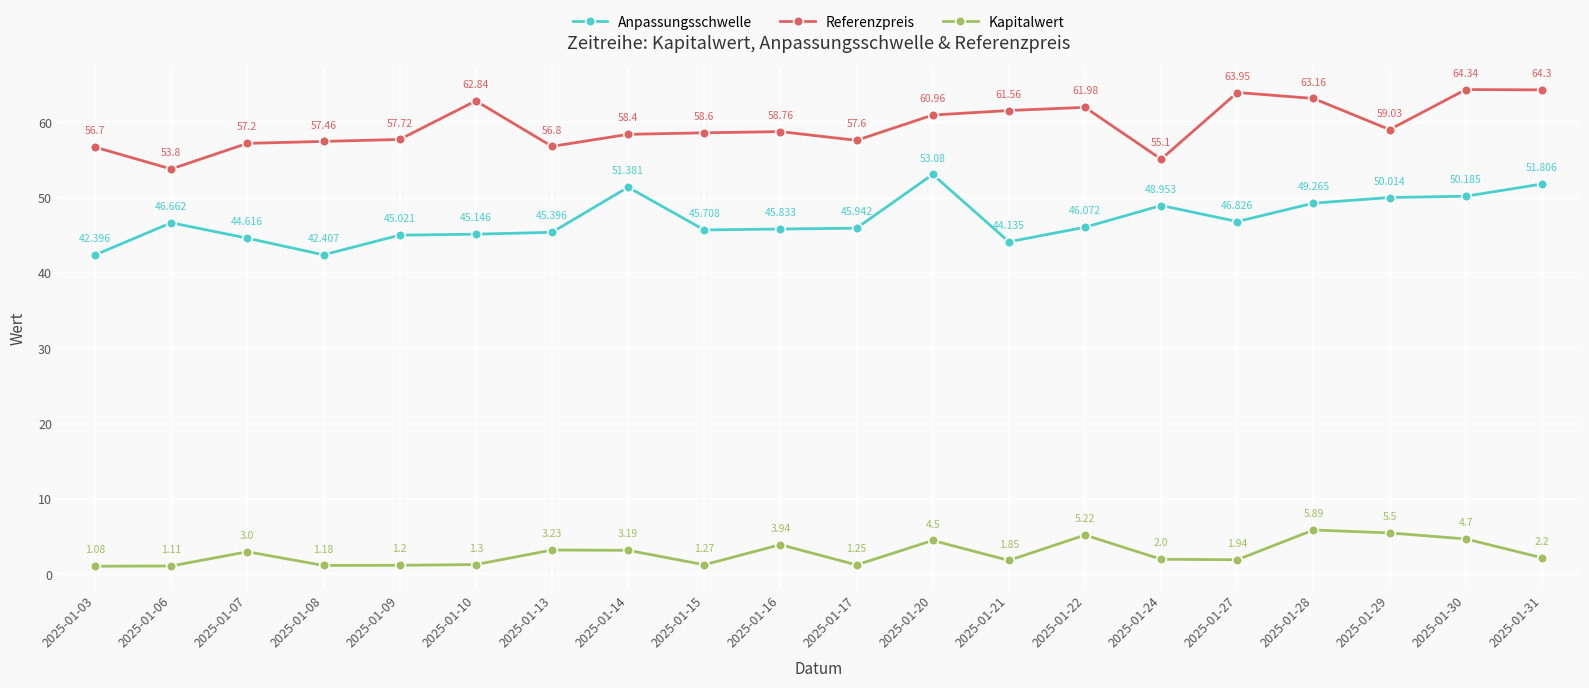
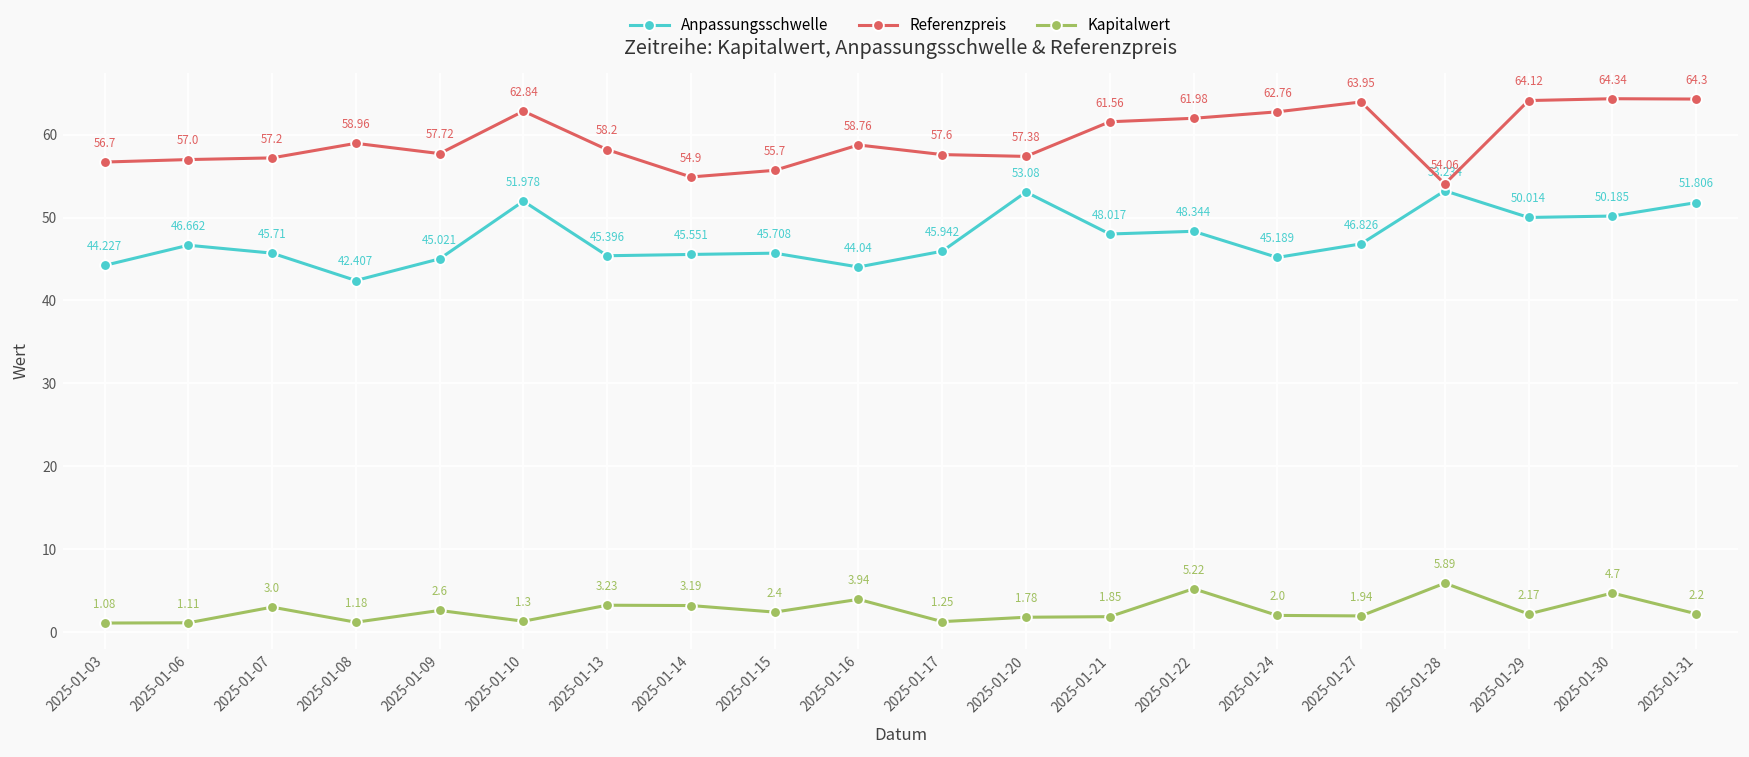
Anpassungsschwelle, 2025-01-03: 42.396 -> 44.227
Referenzpreis, 2025-01-06: 53.8 -> 57.0
Anpassungsschwelle, 2025-01-07: 44.616 -> 45.71
Referenzpreis, 2025-01-08: 57.46 -> 58.96
Kapitalwert, 2025-01-09: 1.2 -> 2.6
Anpassungsschwelle, 2025-01-10: 45.146 -> 51.978
Referenzpreis, 2025-01-13: 56.8 -> 58.2
Anpassungsschwelle, 2025-01-14: 51.381 -> 45.551
Referenzpreis, 2025-01-14: 58.4 -> 54.9
Referenzpreis, 2025-01-15: 58.6 -> 55.7
Kapitalwert, 2025-01-15: 1.27 -> 2.4
Anpassungsschwelle, 2025-01-16: 45.833 -> 44.04
Referenzpreis, 2025-01-20: 60.96 -> 57.38
Kapitalwert, 2025-01-20: 4.5 -> 1.78
Anpassungsschwelle, 2025-01-21: 44.135 -> 48.017
Anpassungsschwelle, 2025-01-22: 46.072 -> 48.344
Anpassungsschwelle, 2025-01-24: 48.953 -> 45.189
Referenzpreis, 2025-01-24: 55.1 -> 62.76
Anpassungsschwelle, 2025-01-28: 49.265 -> 53.234
Referenzpreis, 2025-01-28: 63.16 -> 54.06
Referenzpreis, 2025-01-29: 59.03 -> 64.12
Kapitalwert, 2025-01-29: 5.5 -> 2.17
